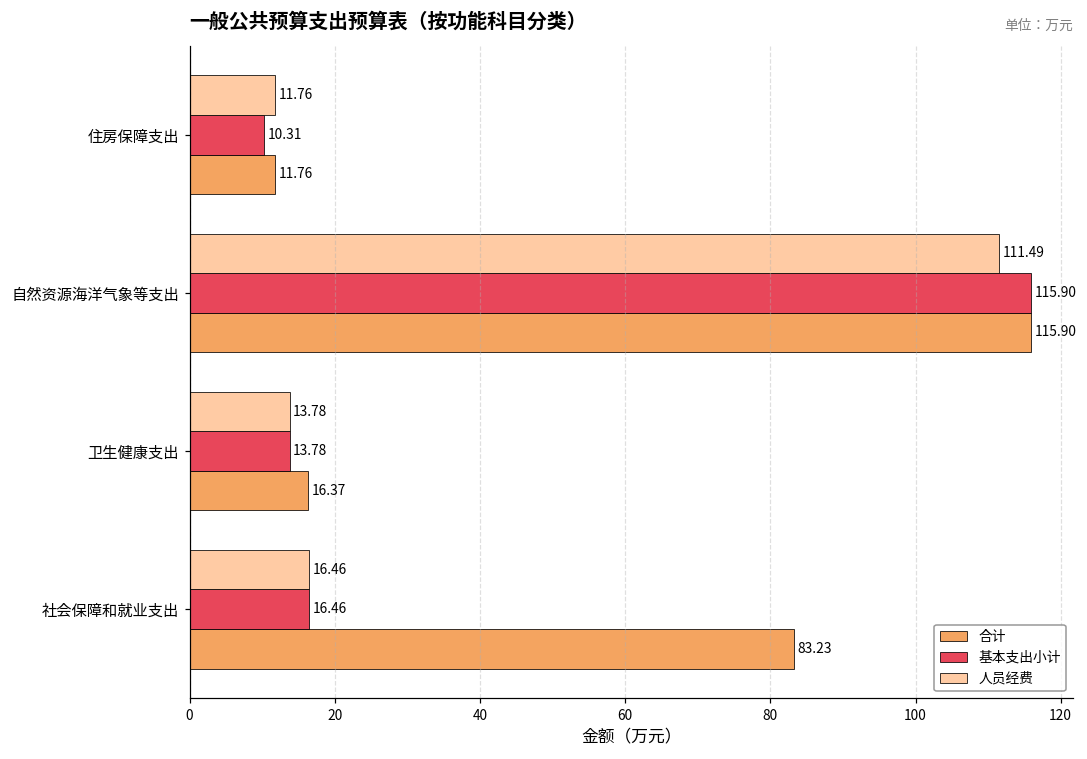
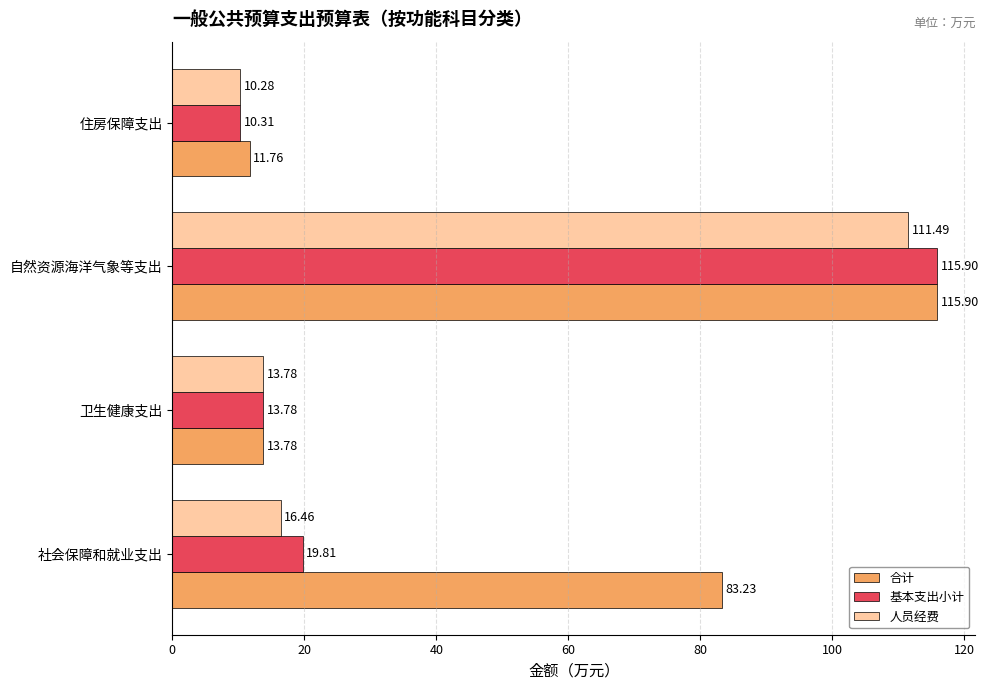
人员经费, 住房保障支出: 11.76 -> 10.28
合计, 卫生健康支出: 16.37 -> 13.78
基本支出小计, 社会保障和就业支出: 16.46 -> 19.81
